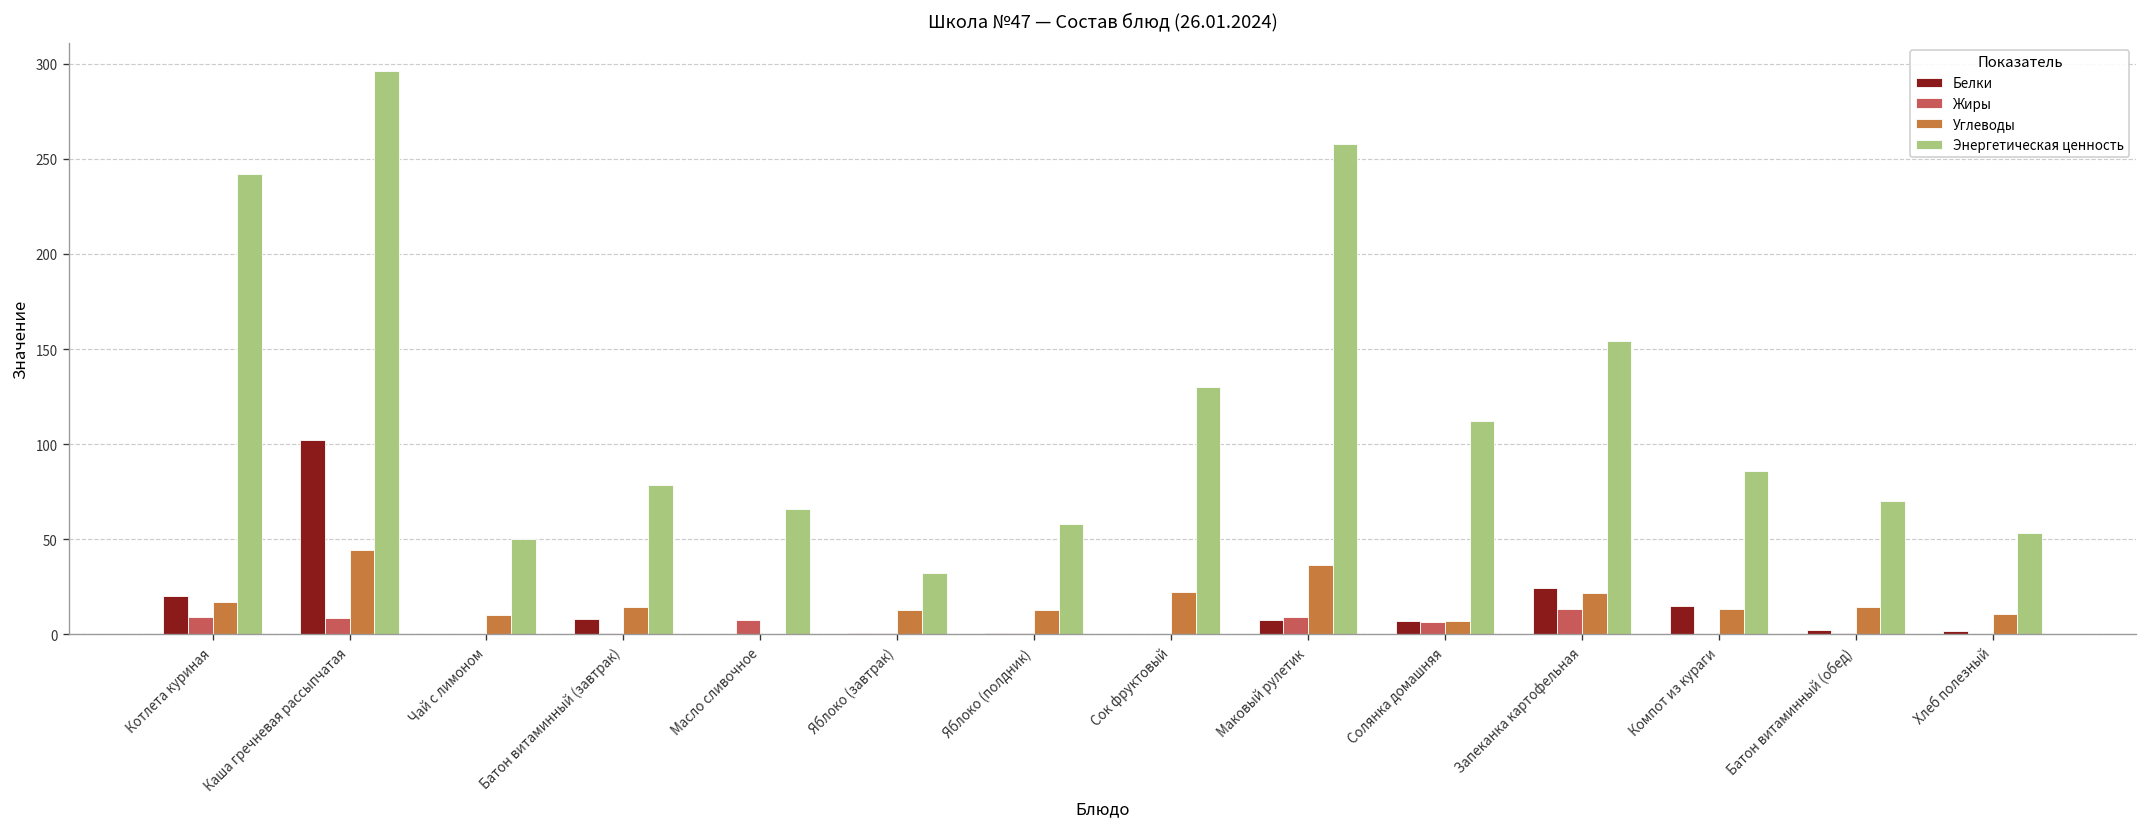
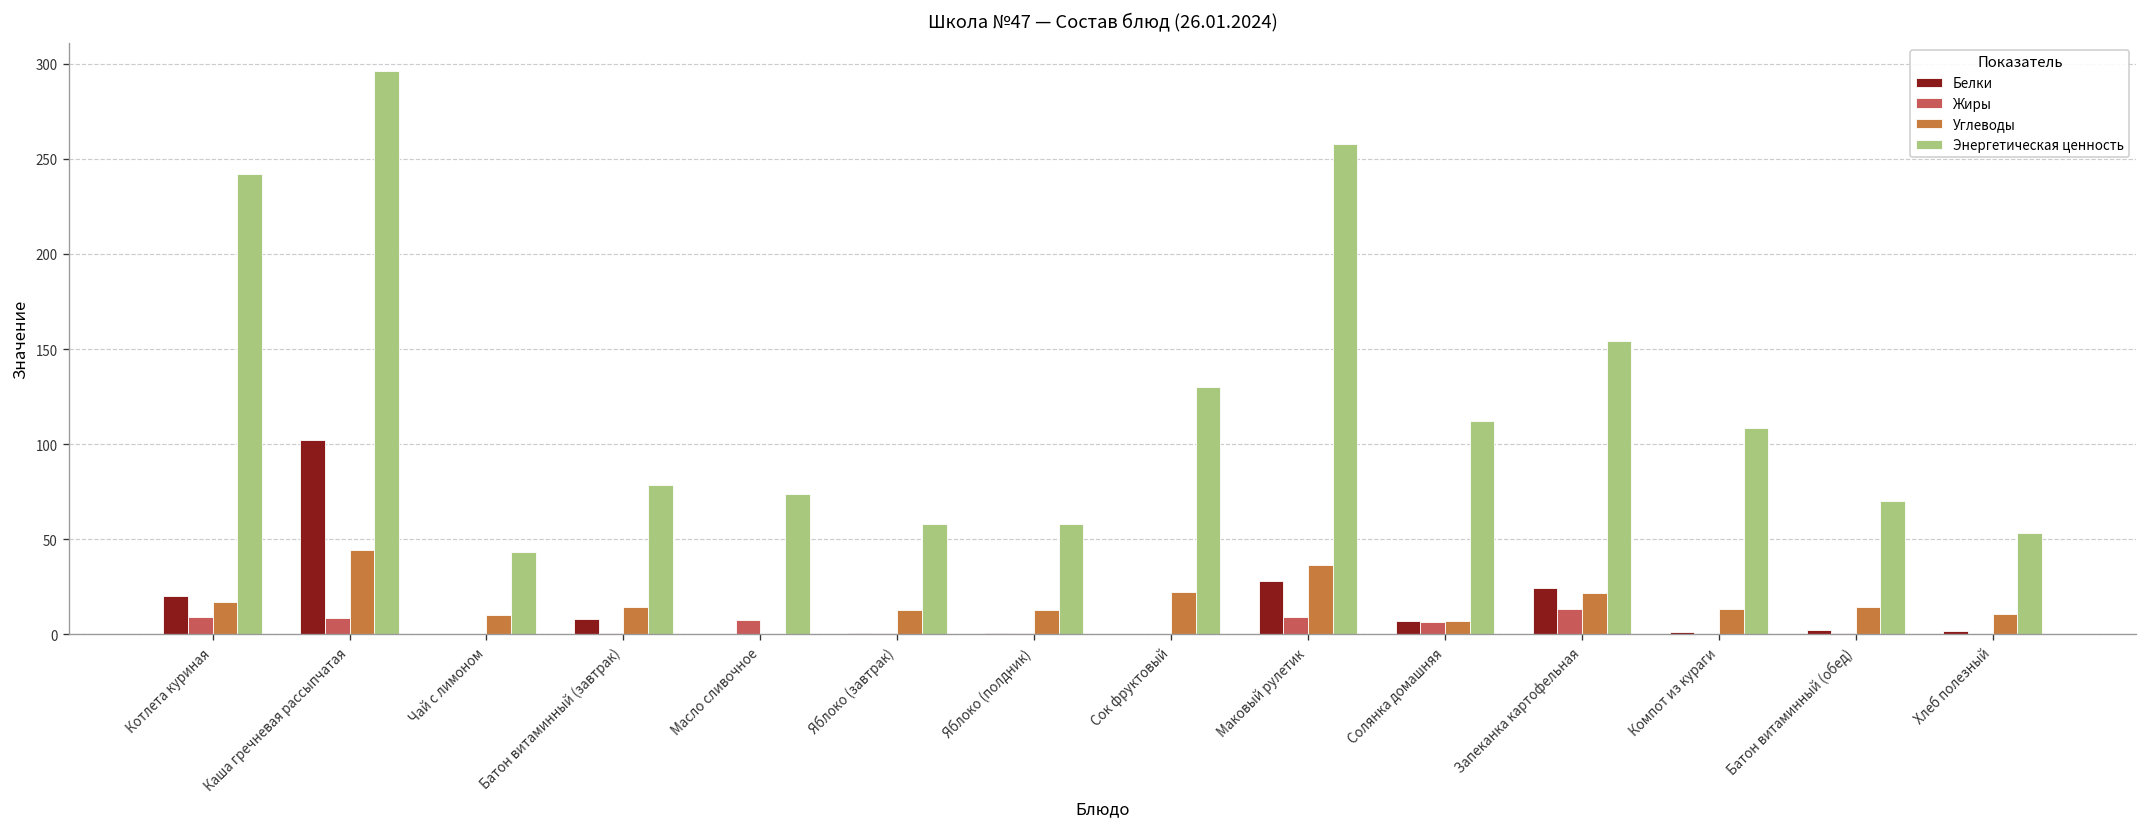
Энергетическая ценность, Чай с лимоном: 50 -> 43
Энергетическая ценность, Масло сливочное: 66 -> 74
Энергетическая ценность, Яблоко (завтрак): 32 -> 58
Белки, Маковый рулетик: 7 -> 28
Белки, Компот из кураги: 15 -> 1
Энергетическая ценность, Компот из кураги: 86 -> 109
